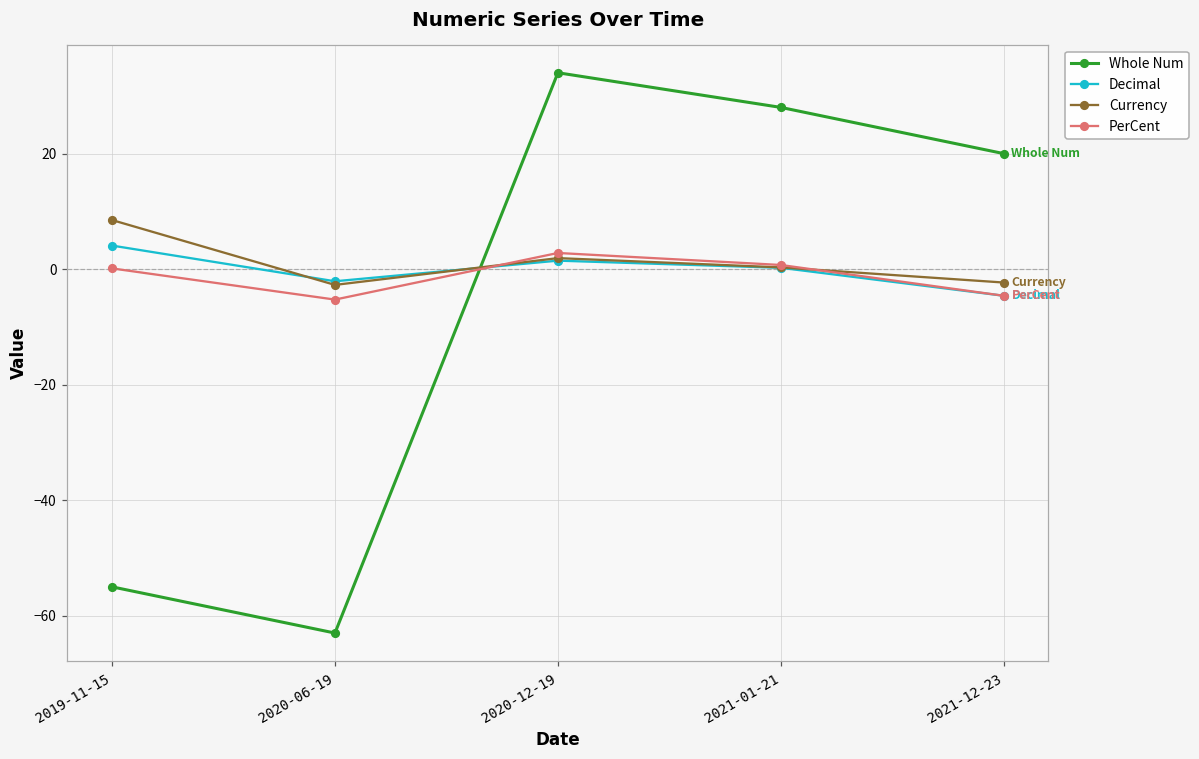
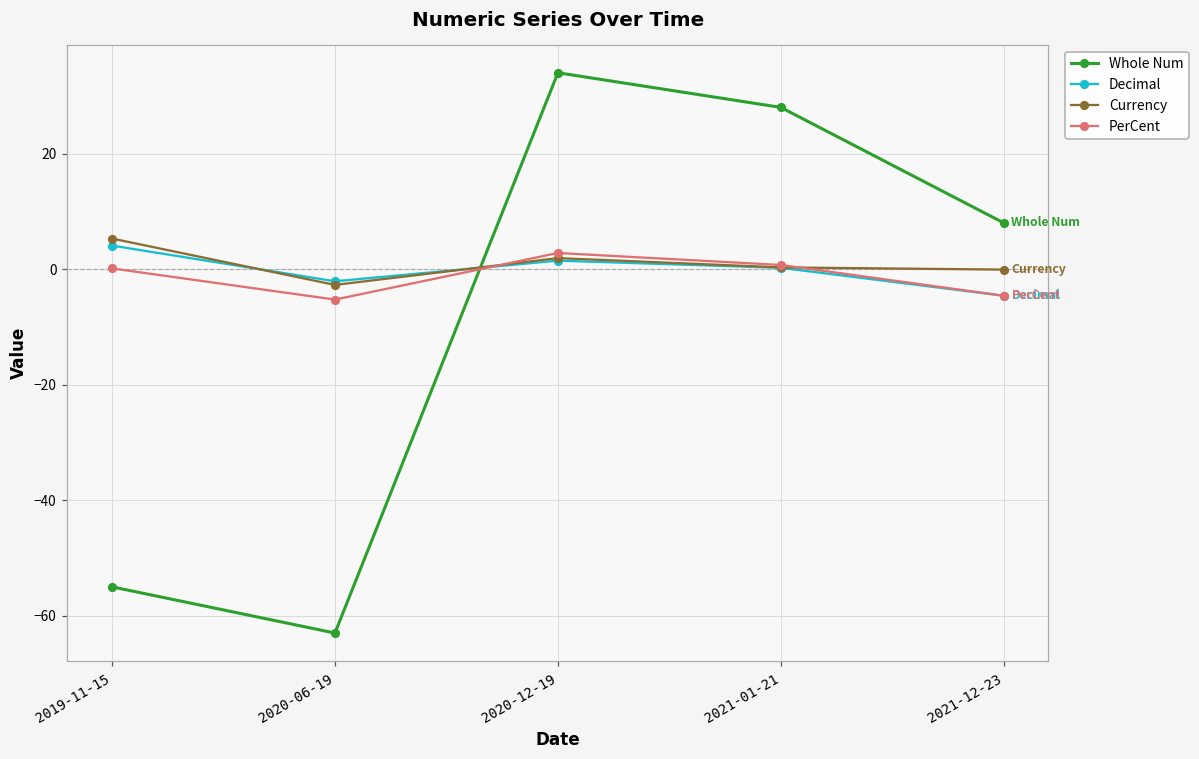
Currency, 2019-11-15: 9 -> 5
Whole Num, 2021-12-23: 20 -> 8
Currency, 2021-12-23: -2 -> 0
